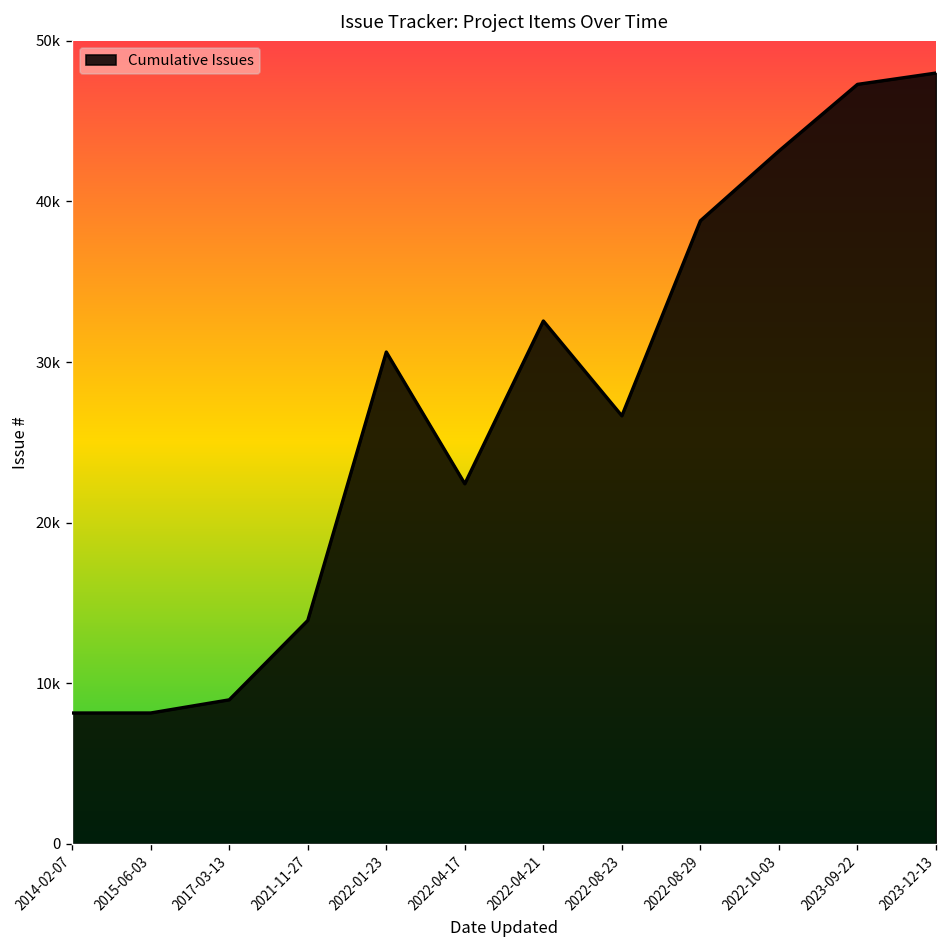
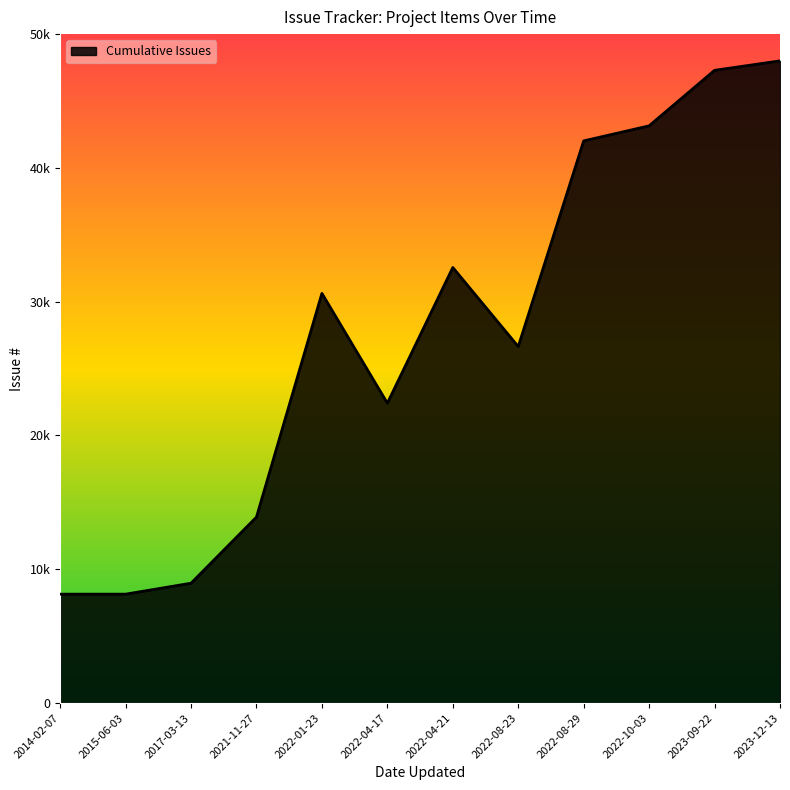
2022-08-29: 38800 -> 42000
